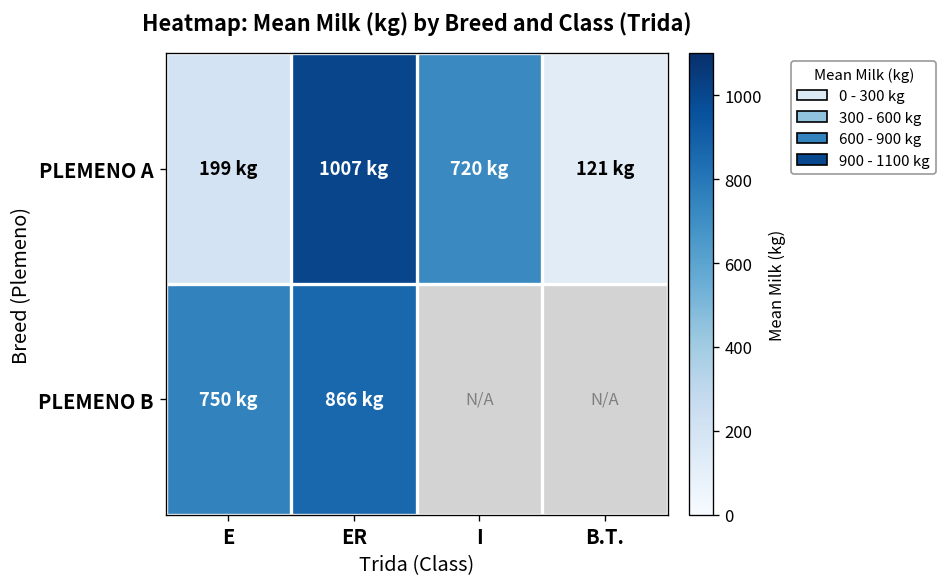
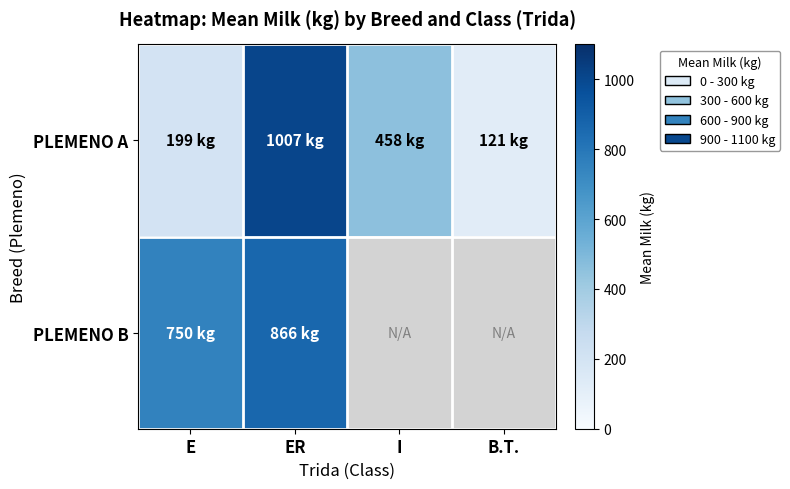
PLEMENO A, I: 720 -> 458
